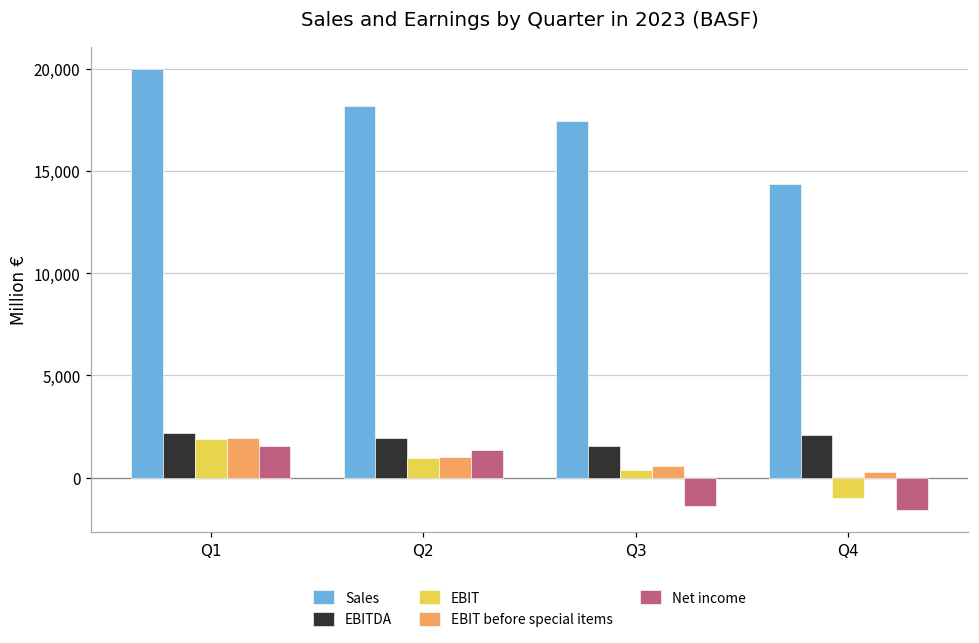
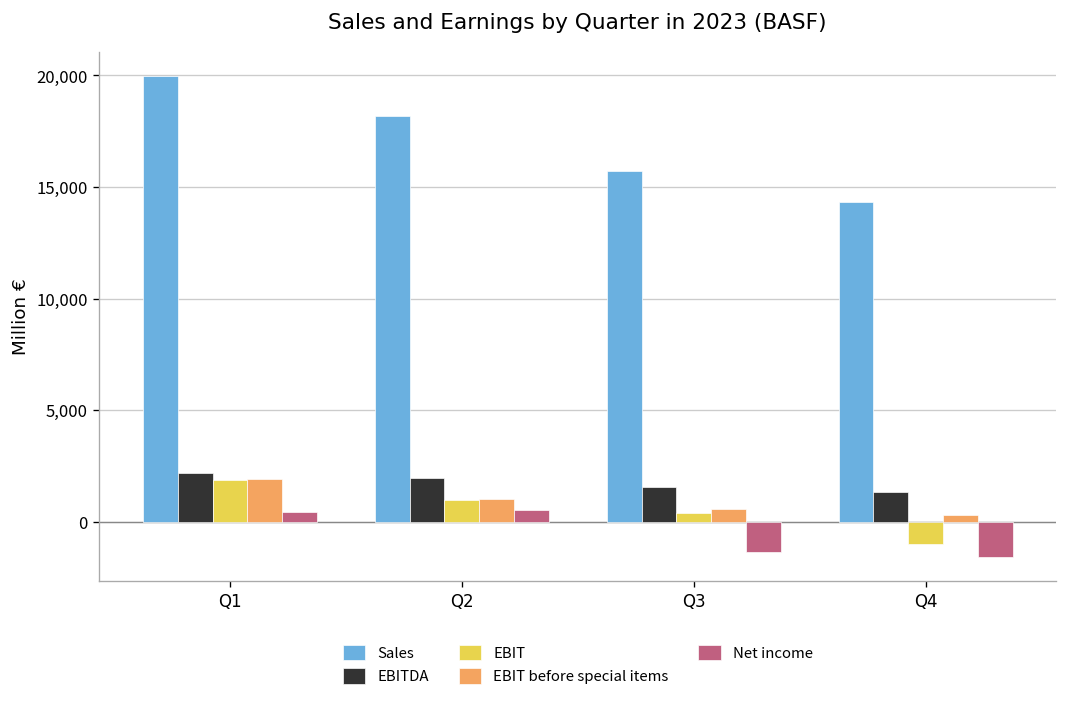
Net income, Q1: 1,600 -> 400
Net income, Q2: 1,400 -> 500
Sales, Q3: 17,500 -> 15,700
EBITDA, Q4: 2,100 -> 1,300
